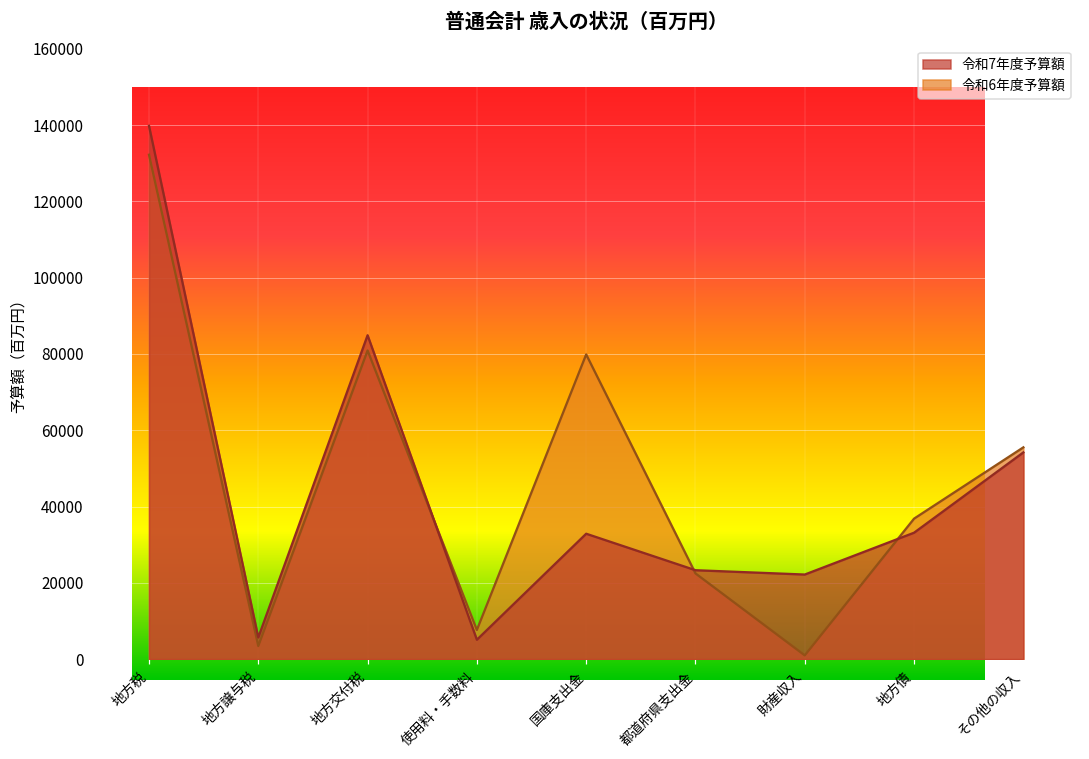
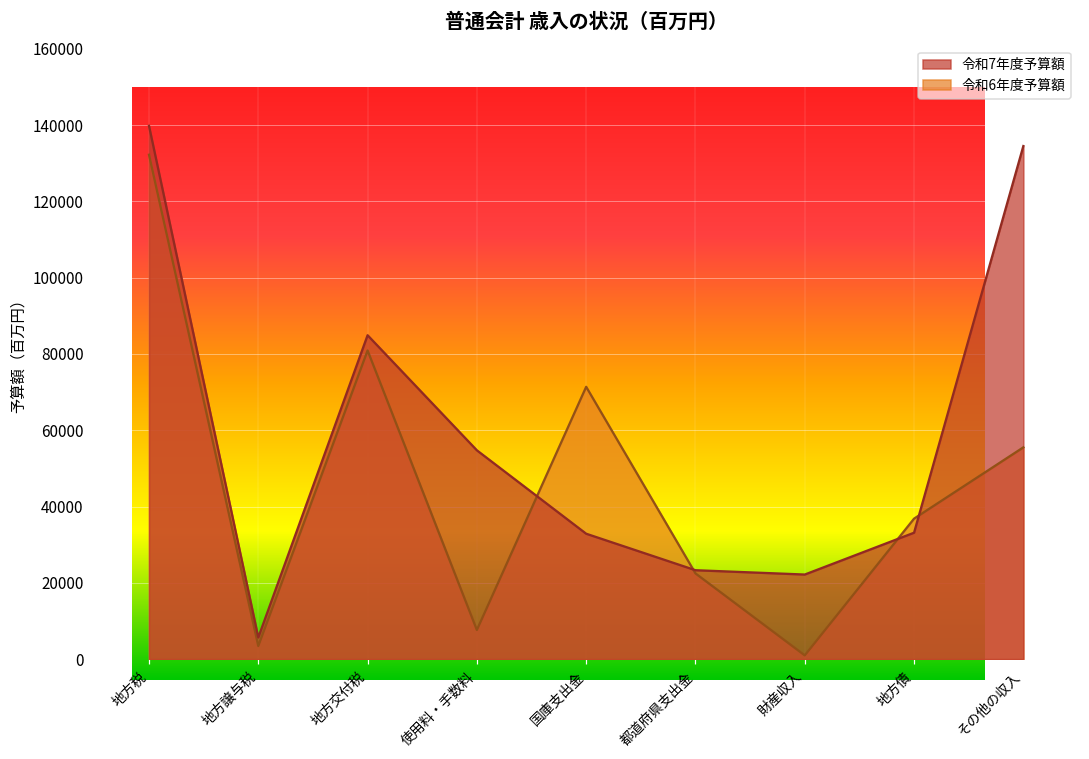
令和7年度予算額, 使用料・手数料: 5000 -> 55000
令和6年度予算額, 国庫支出金: 80000 -> 71000
令和7年度予算額, その他の収入: 54000 -> 135000
